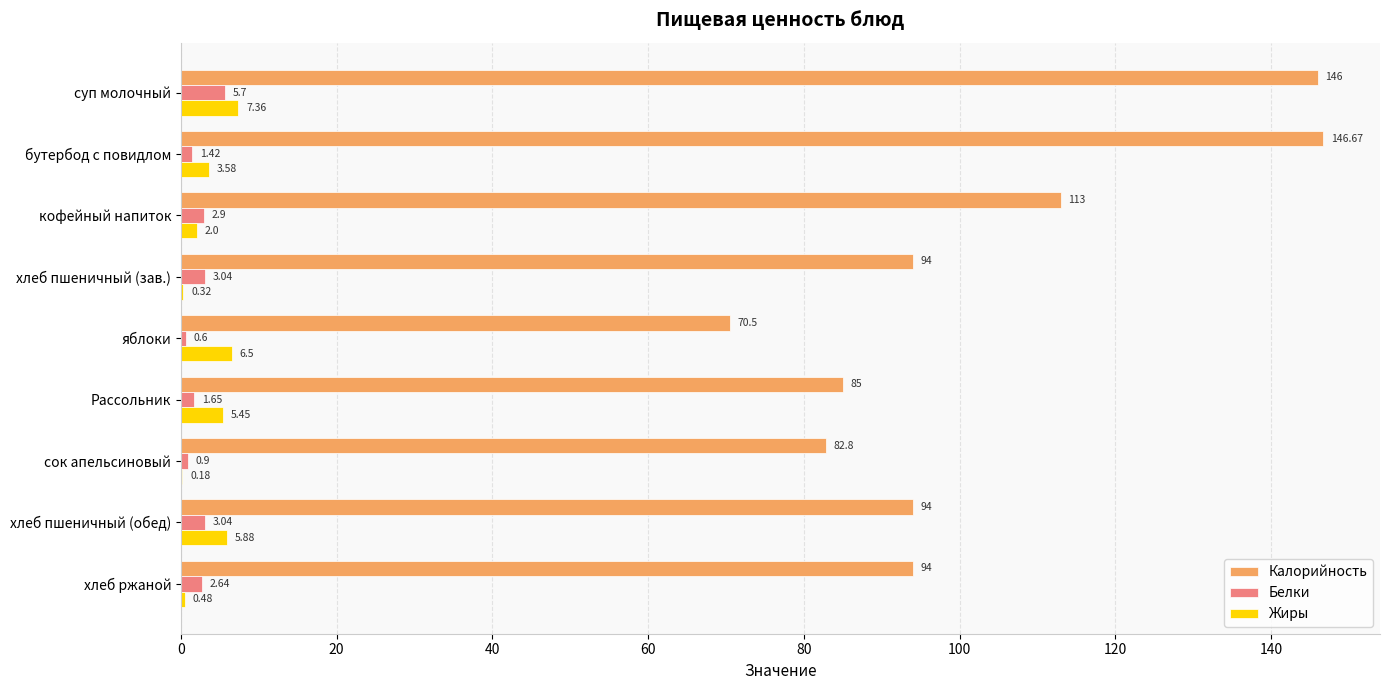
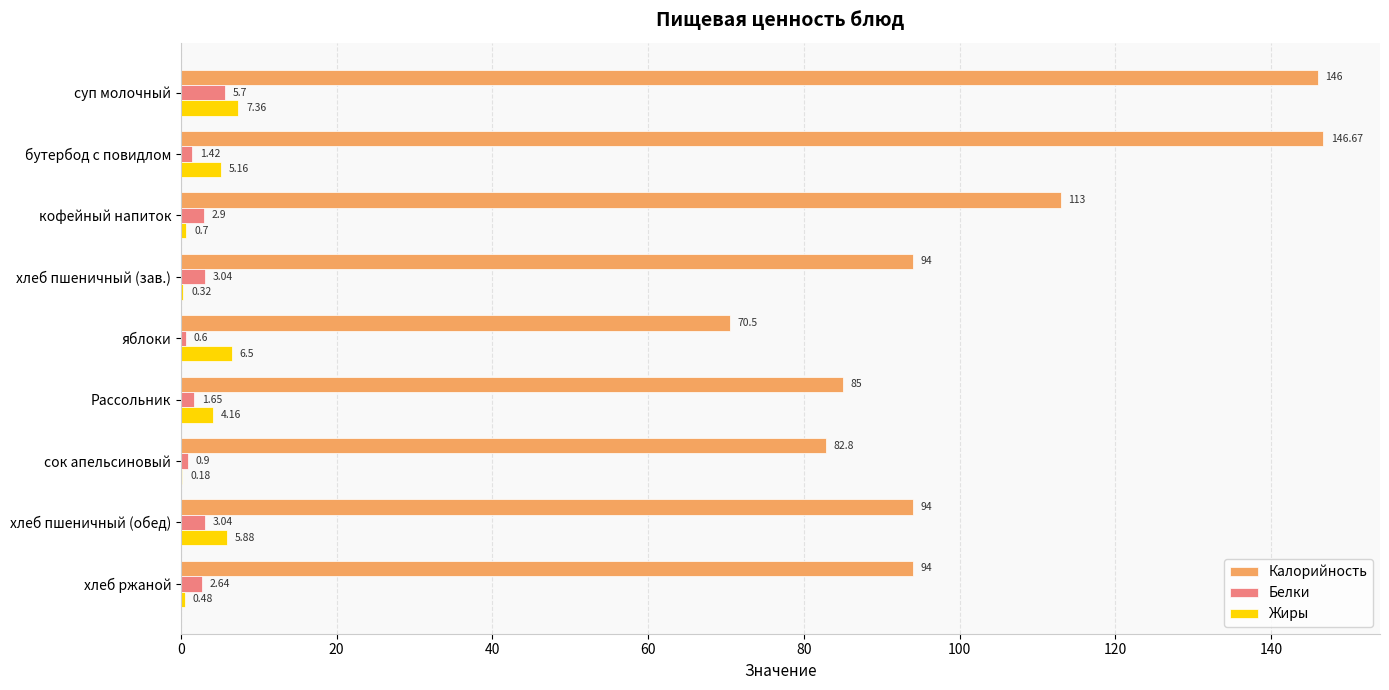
Жиры, бутербод с повидлом: 3.58 -> 5.16
Жиры, кофейный напиток: 2.0 -> 0.7
Жиры, Рассольник: 5.45 -> 4.16
